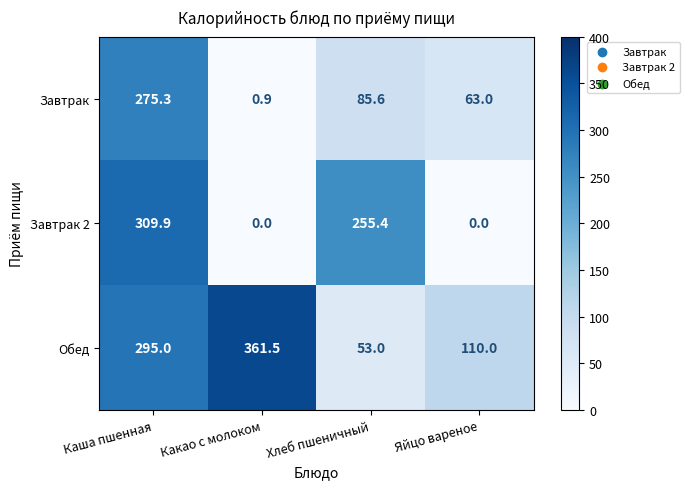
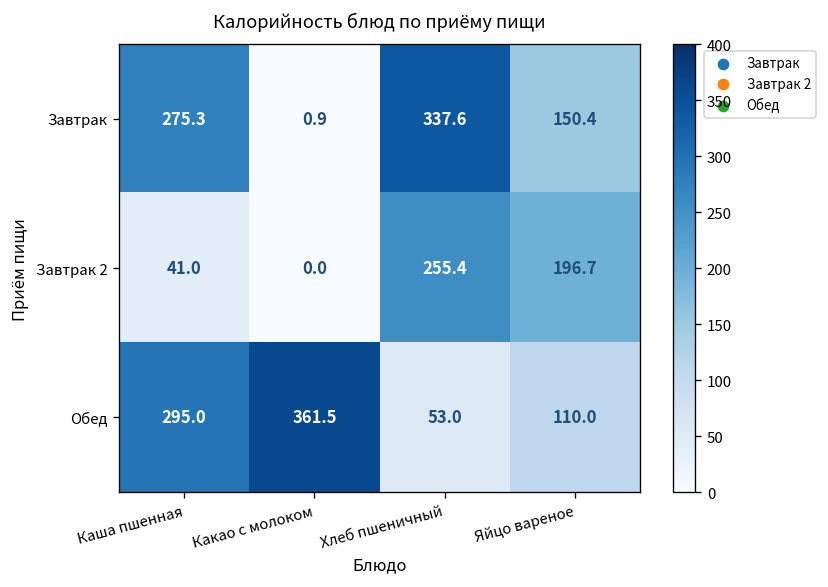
Завтрак, Хлеб пшеничный: 85.6 -> 337.6
Завтрак, Яйцо вареное: 63.0 -> 150.4
Завтрак 2, Каша пшенная: 309.9 -> 41.0
Завтрак 2, Яйцо вареное: 0.0 -> 196.7
